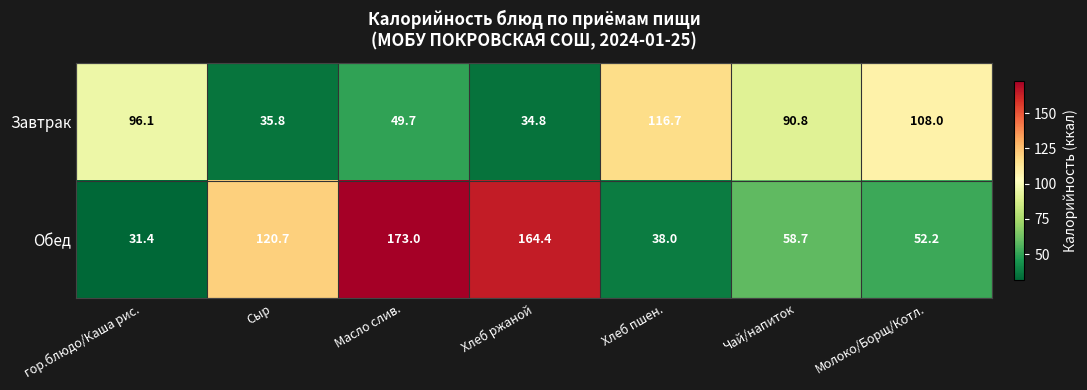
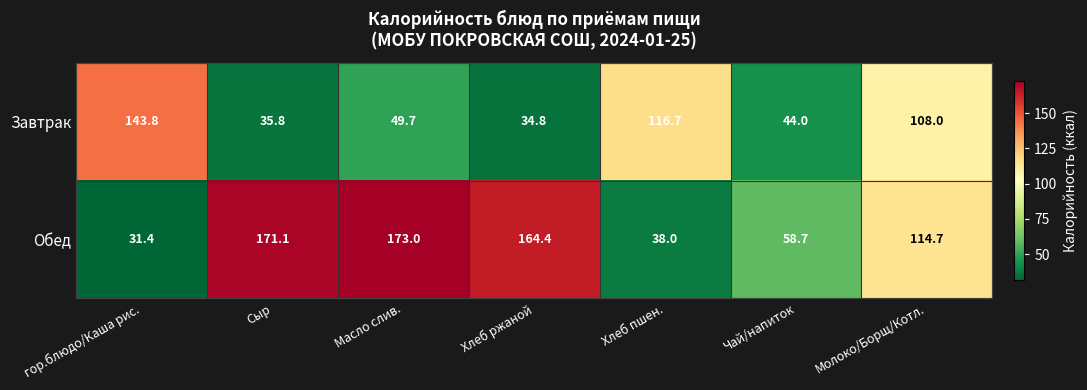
Завтрак, гор.блюдо/Каша рис.: 96.1 -> 143.8
Завтрак, Чай/напиток: 90.8 -> 44.0
Обед, Сыр: 120.7 -> 171.1
Обед, Молоко/Борщ/Котл.: 52.2 -> 114.7
